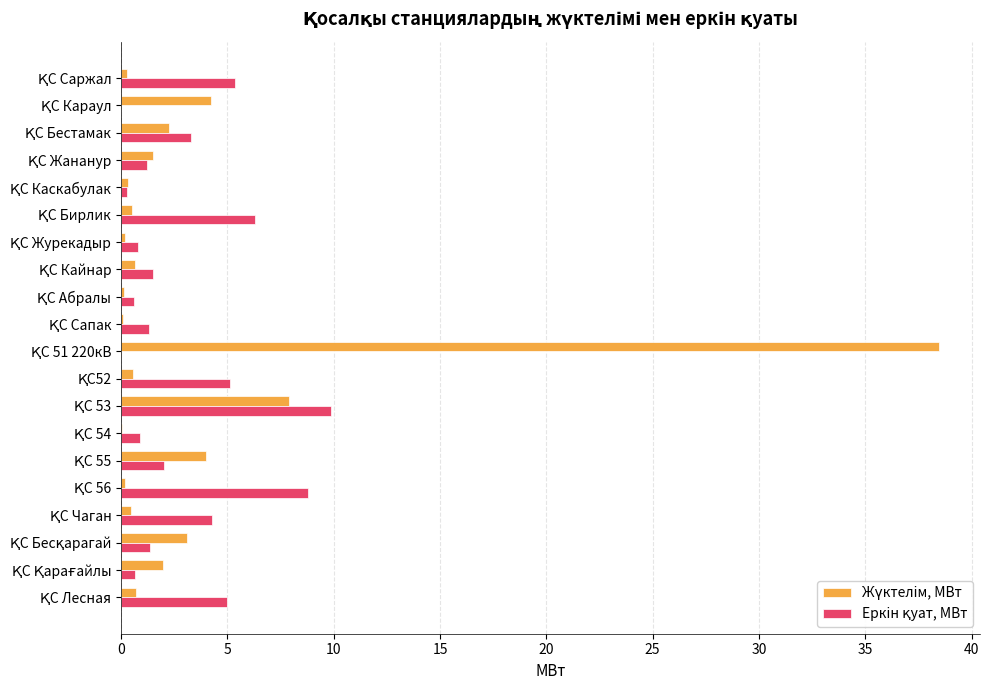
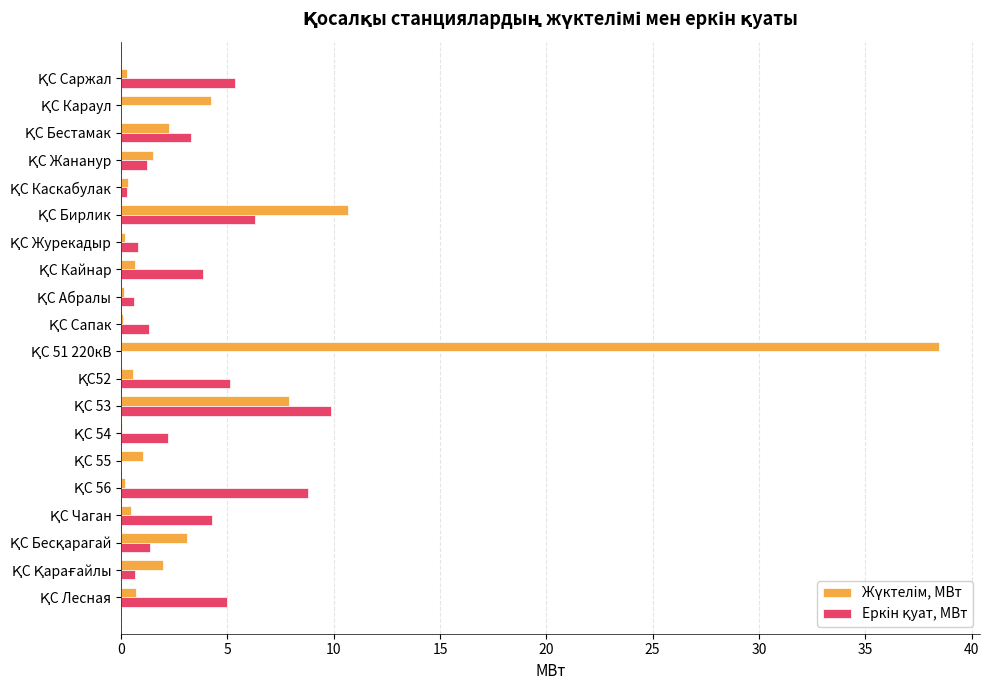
Жүктелім, МВт, ҚС Бирлик: 0.5 -> 10.7
Еркін қуат, МВт, ҚС Кайнар: 1.5 -> 3.9
Еркін қуат, МВт, ҚС 54: 0.9 -> 2.2
Жүктелім, МВт, ҚС 55: 4.0 -> 1.1
Еркін қуат, МВт, ҚС 55: 2 -> 0
